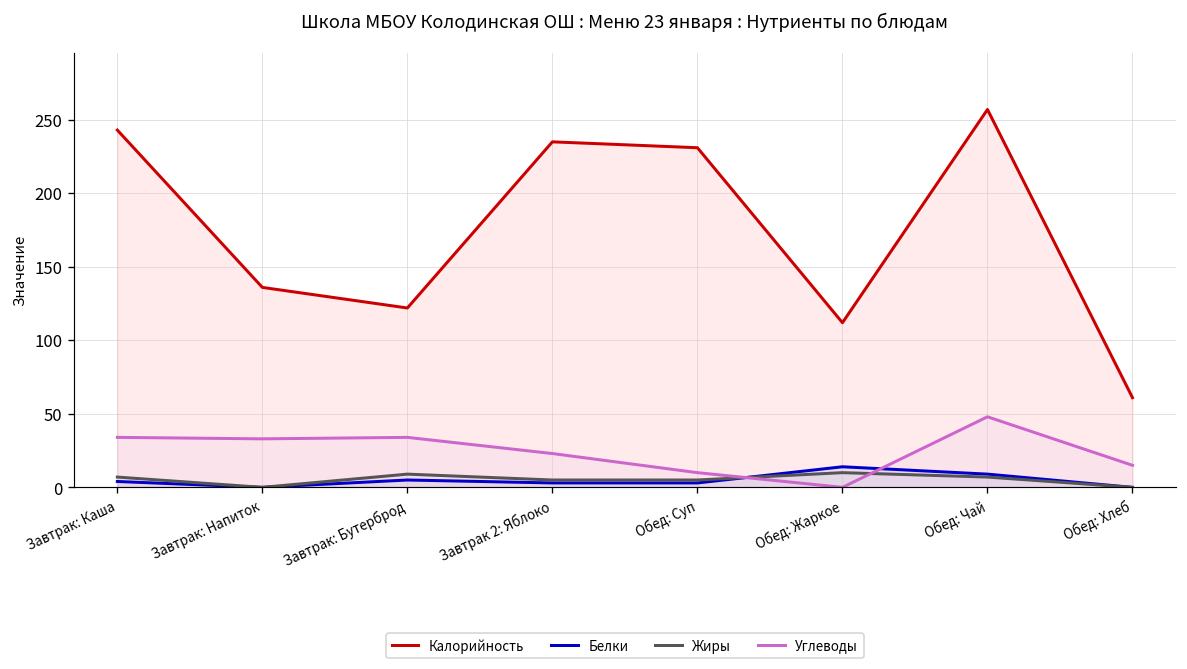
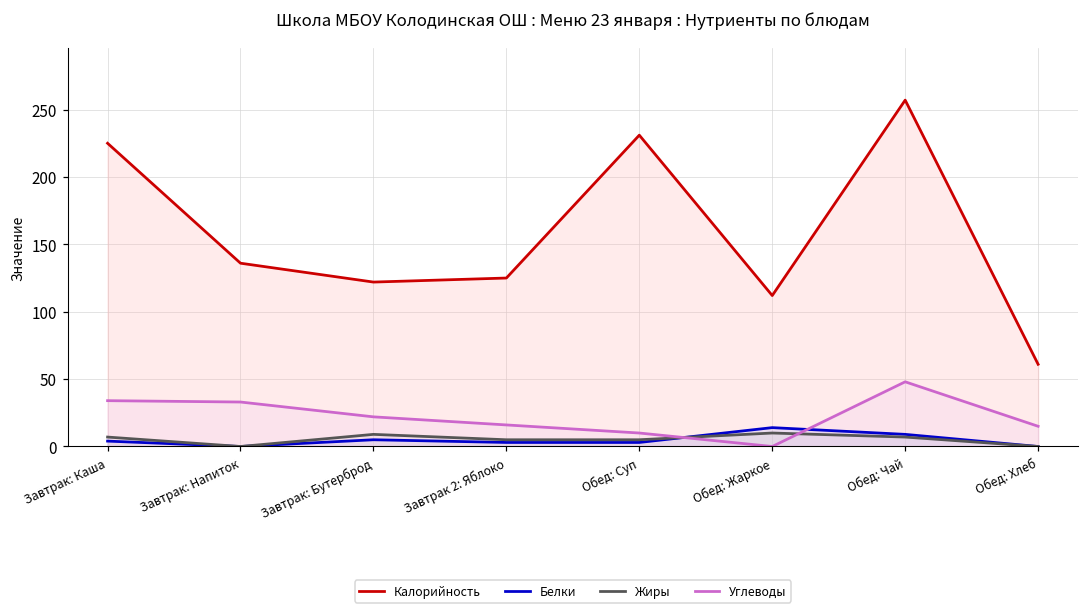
Калорийность, Завтрак: Каша: 243 -> 225
Углеводы, Завтрак: Бутерброд: 34 -> 22
Калорийность, Завтрак 2: Яблоко: 235 -> 125
Углеводы, Завтрак 2: Яблоко: 23 -> 16
